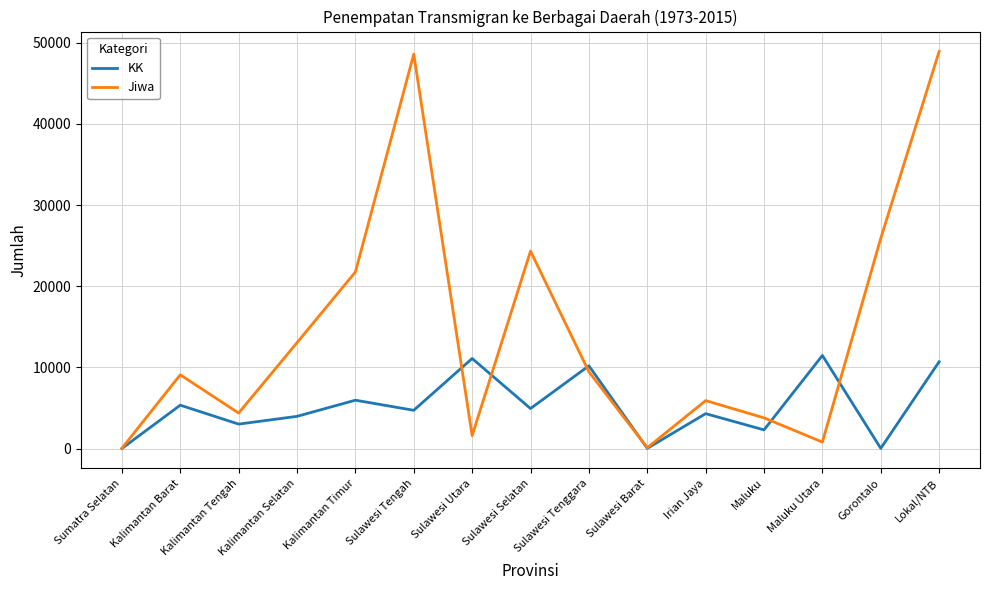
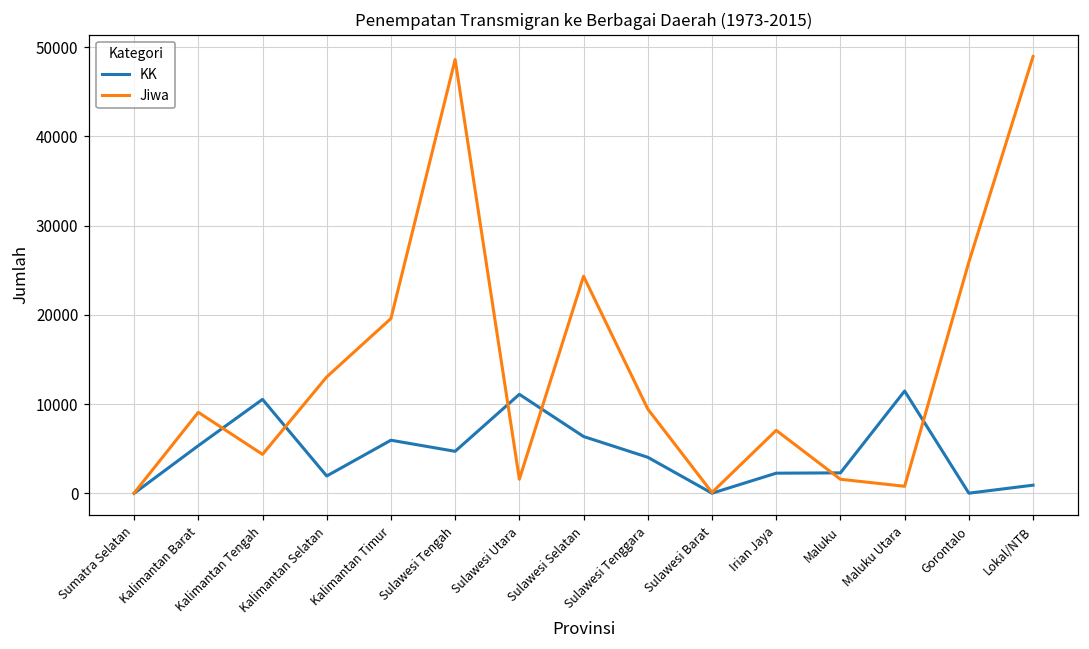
KK, Kalimantan Tengah: 3000 -> 11000
KK, Kalimantan Selatan: 4000 -> 2000
Jiwa, Kalimantan Timur: 22000 -> 20000
KK, Sulawesi Selatan: 5000 -> 6000
KK, Sulawesi Tenggara: 10000 -> 4000
KK, Irian Jaya: 4000 -> 2000
Jiwa, Irian Jaya: 6000 -> 7000
Jiwa, Maluku: 4000 -> 2000
KK, Lokal/NTB: 11000 -> 1000
